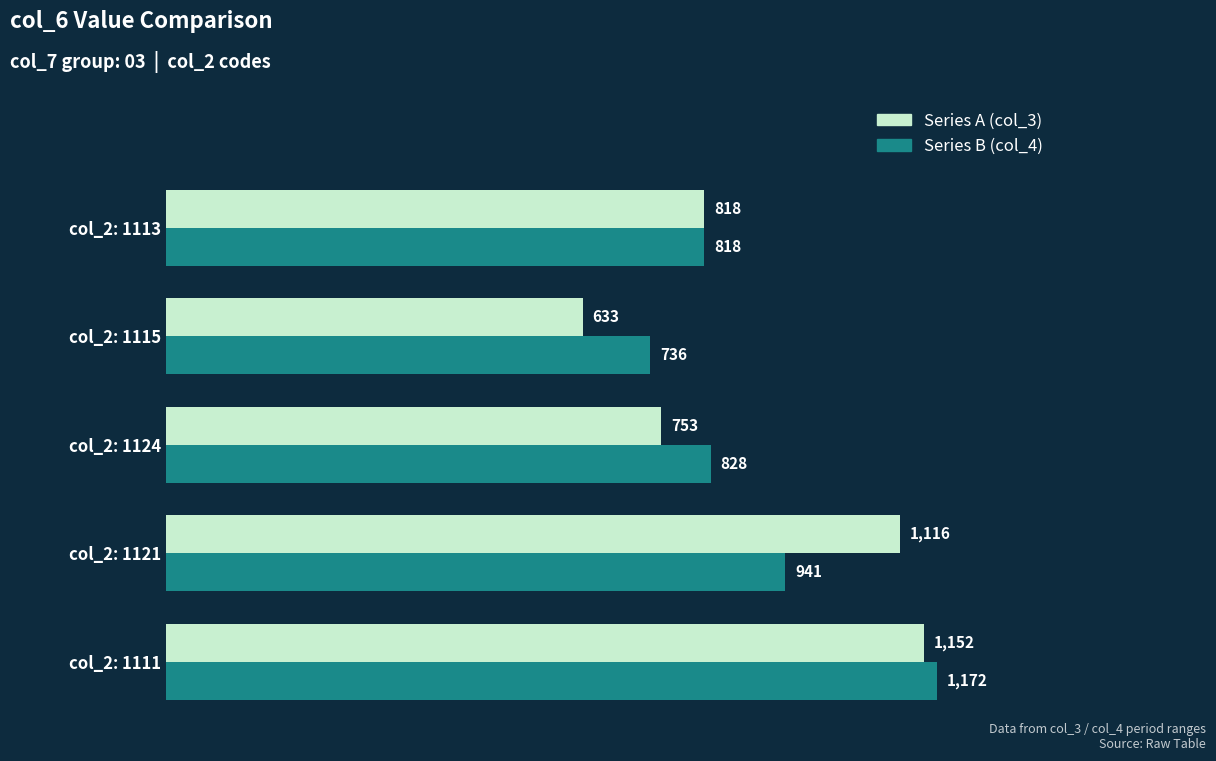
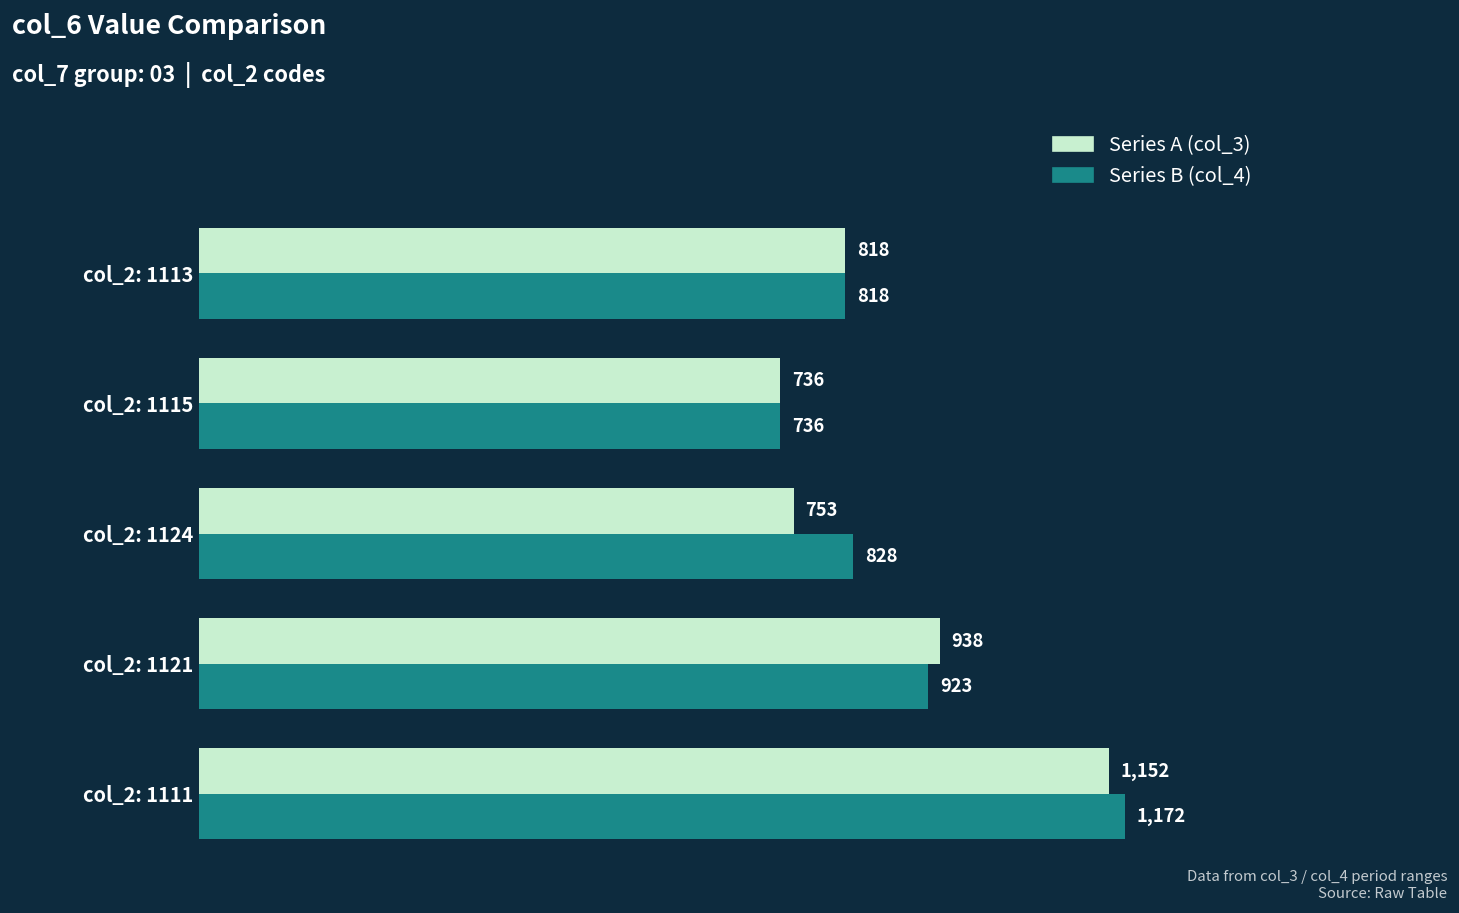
Series A (col_3), col_2: 1115: 633 -> 736
Series A (col_3), col_2: 1121: 1,116 -> 938
Series B (col_4), col_2: 1121: 941 -> 923
